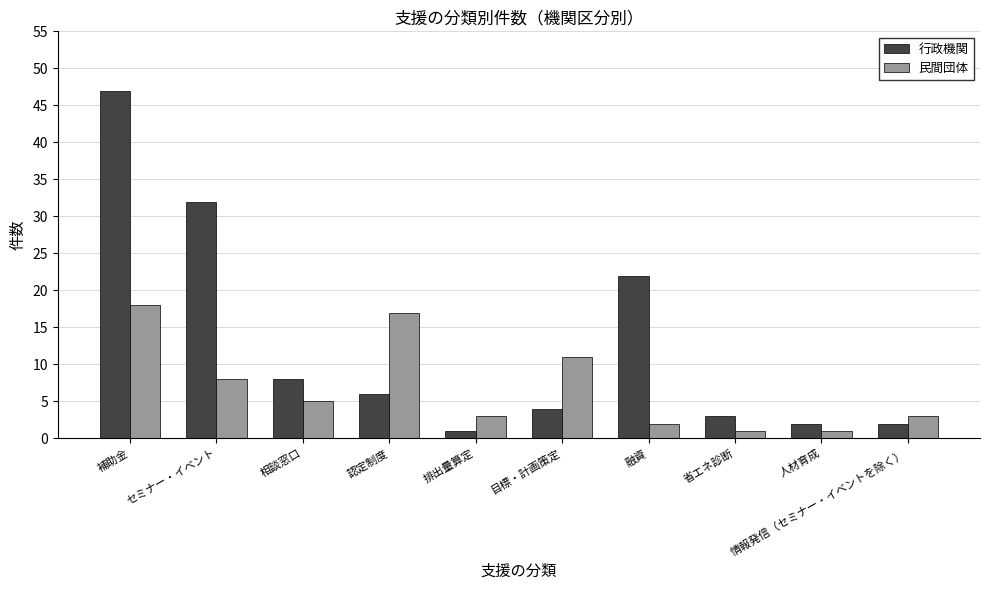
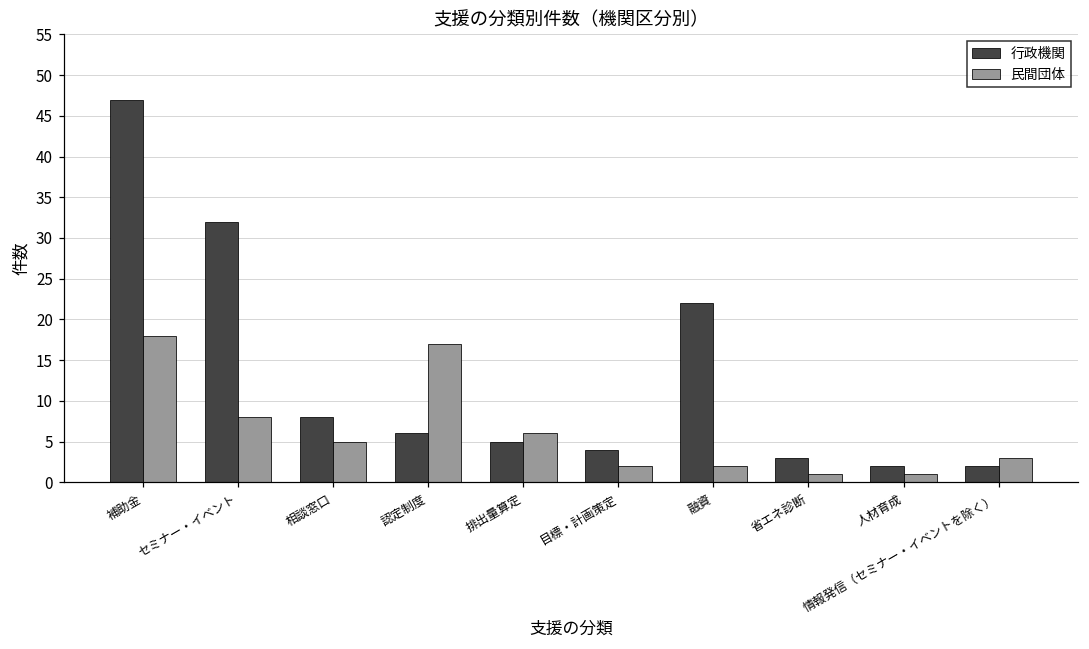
行政機関, 排出量算定: 1 -> 5
民間団体, 排出量算定: 3 -> 6
民間団体, 目標・計画策定: 11 -> 2
